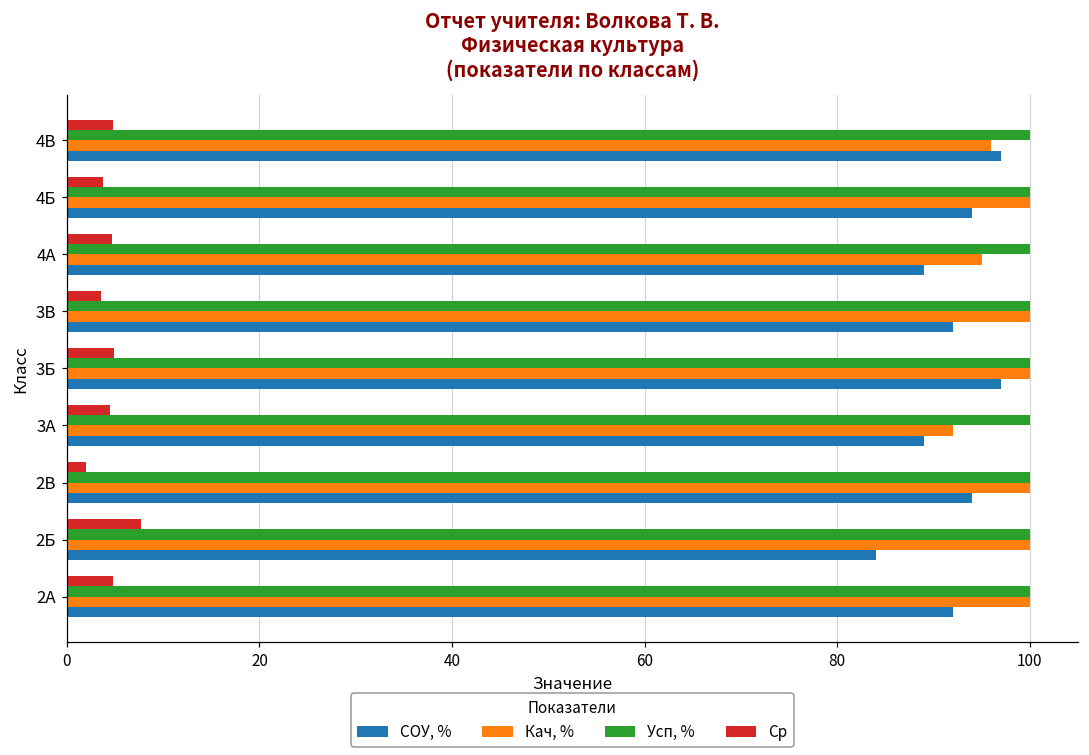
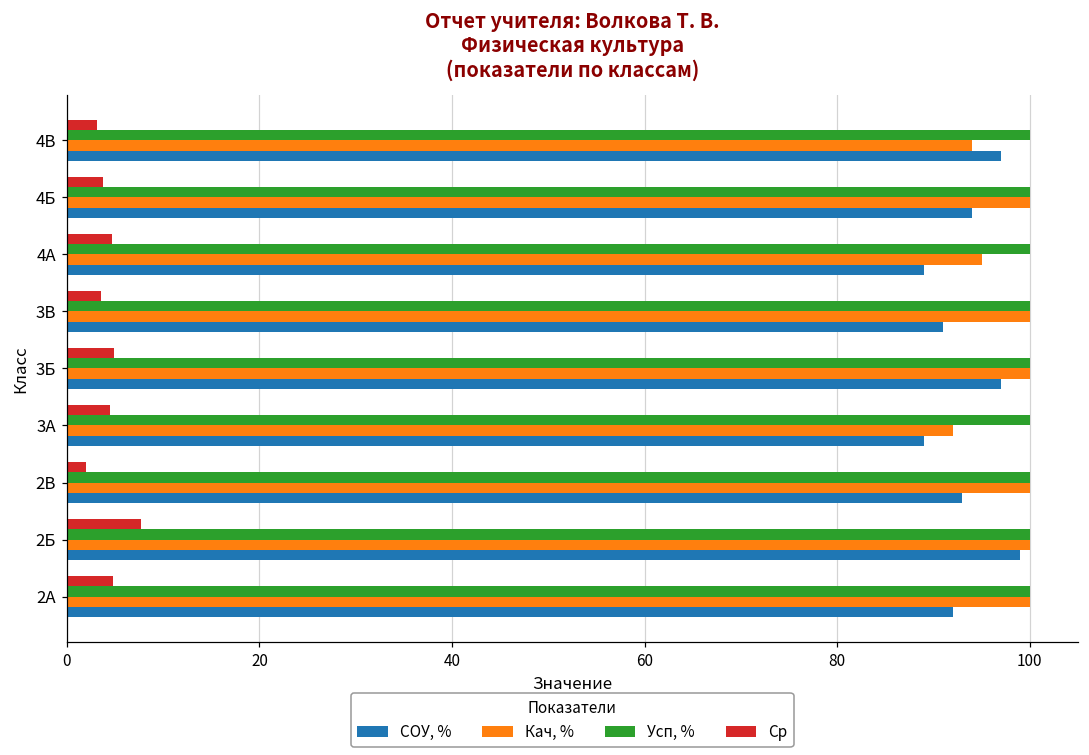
Ср, 4В: 5 -> 3
Кач, %, 4В: 96 -> 94
СОУ, %, 3В: 92 -> 91
СОУ, %, 2В: 94 -> 93
СОУ, %, 2Б: 84 -> 99
